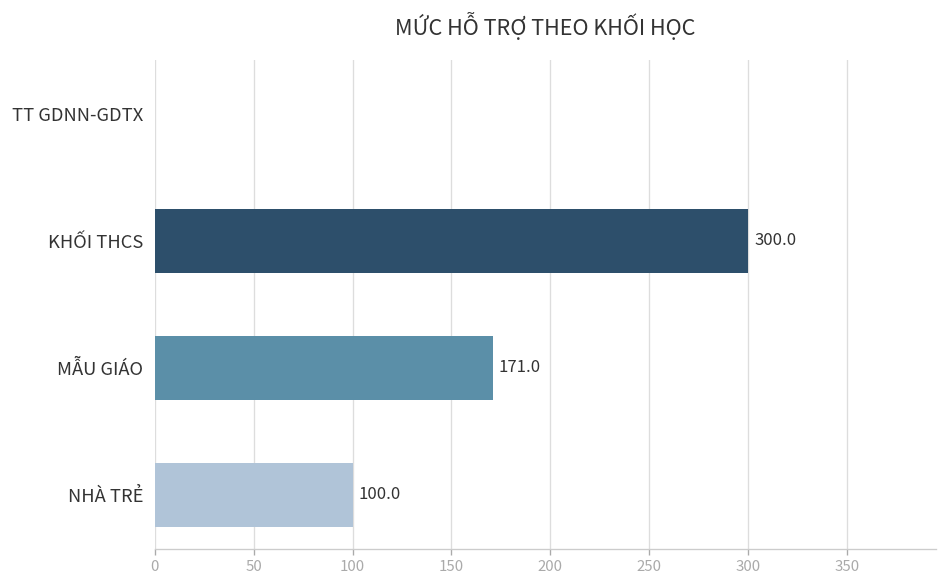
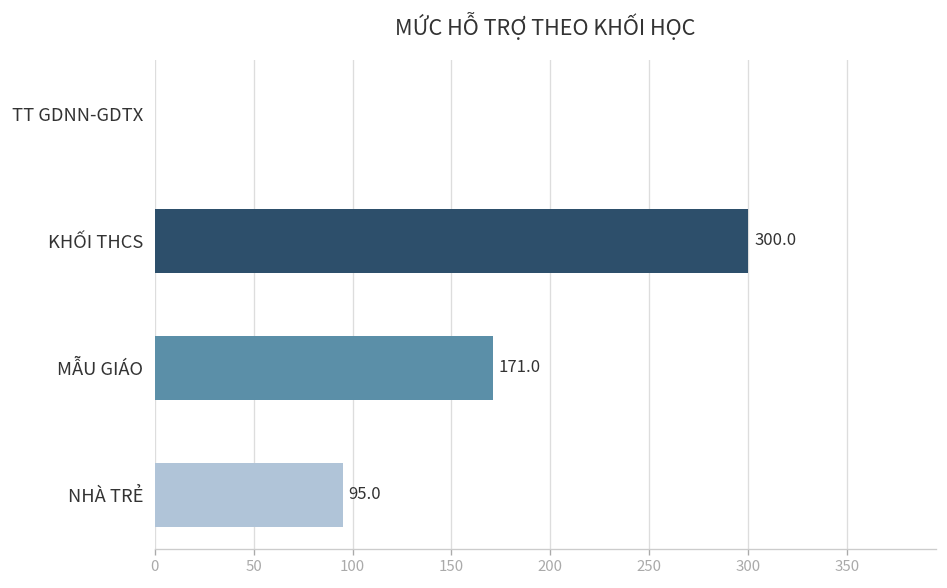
NHÀ TRẺ: 100.0 -> 95.0
